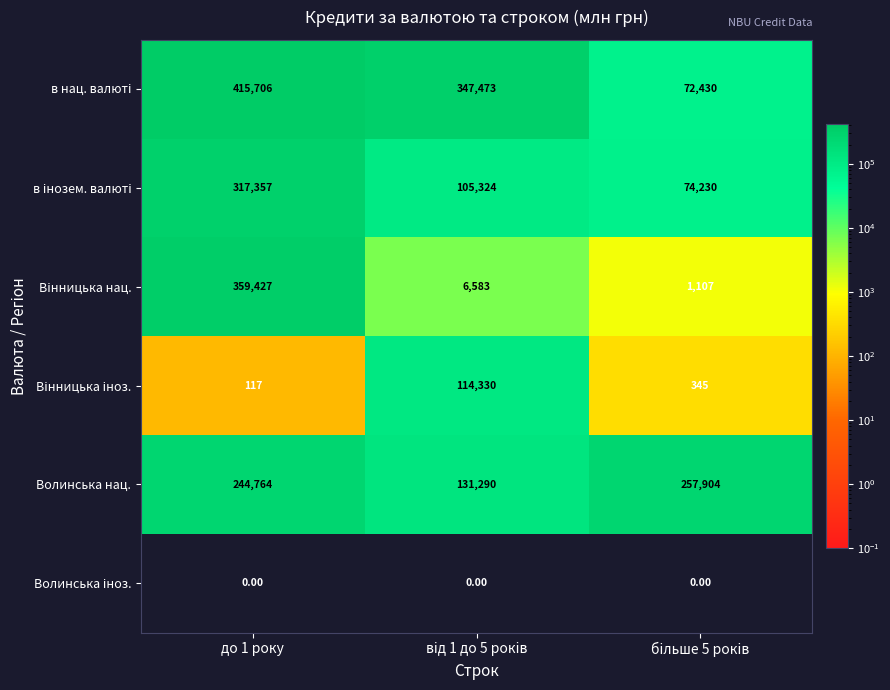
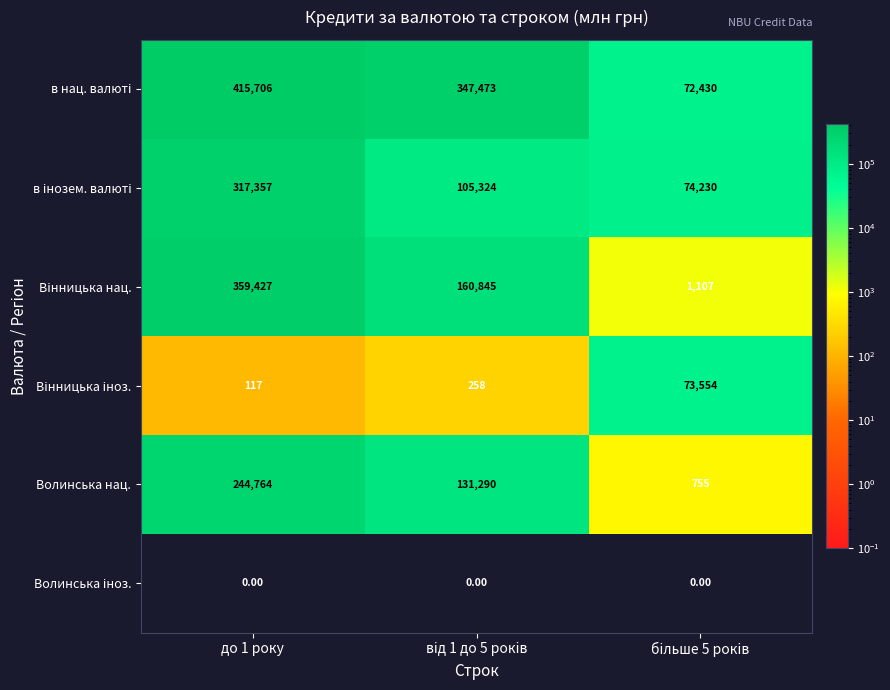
Вінницька нац., від 1 до 5 років: 6,583 -> 160,845
Вінницька іноз., від 1 до 5 років: 114,330 -> 258
Вінницька іноз., більше 5 років: 345 -> 73,554
Волинська нац., більше 5 років: 257,904 -> 755
